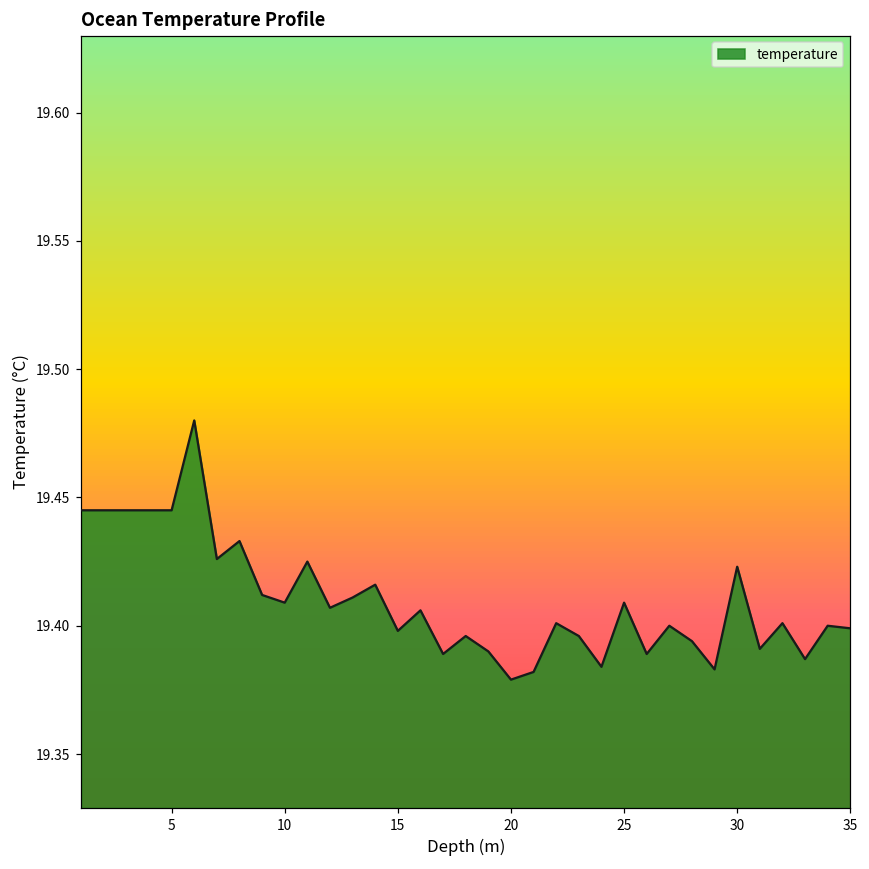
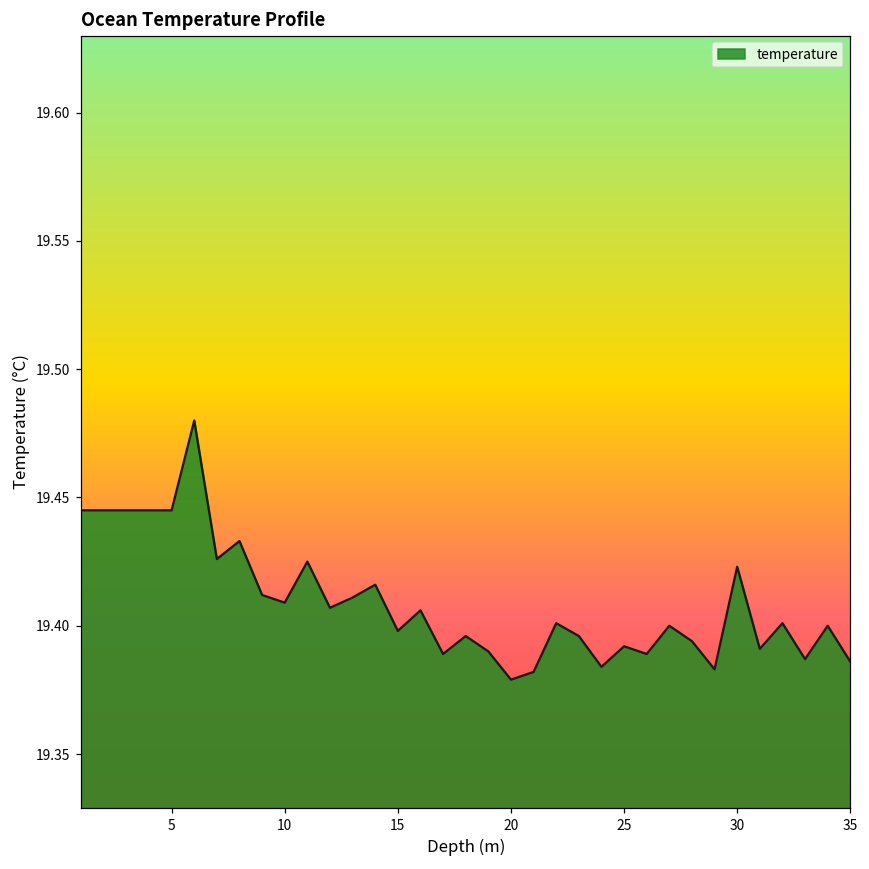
25: 19.409 -> 19.392
35: 19.399 -> 19.386
